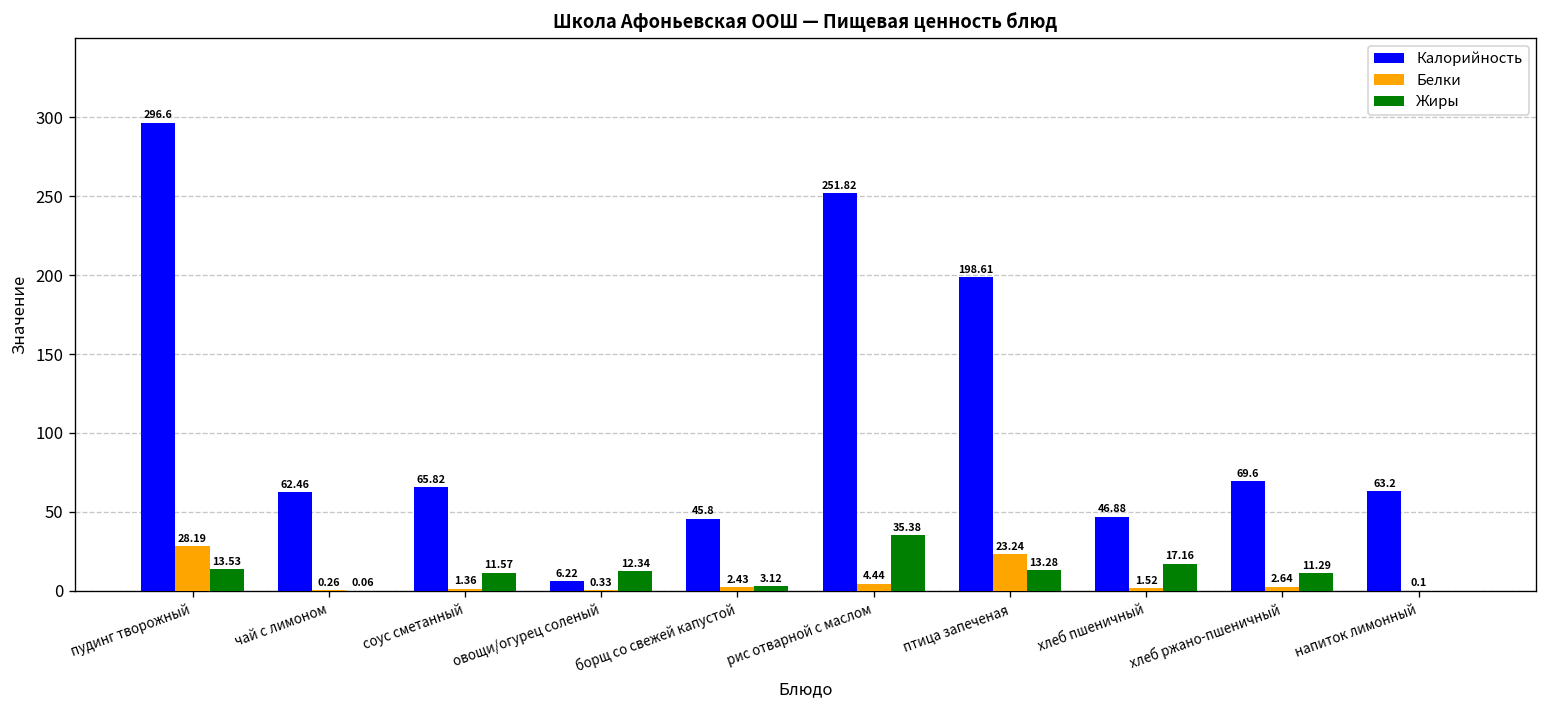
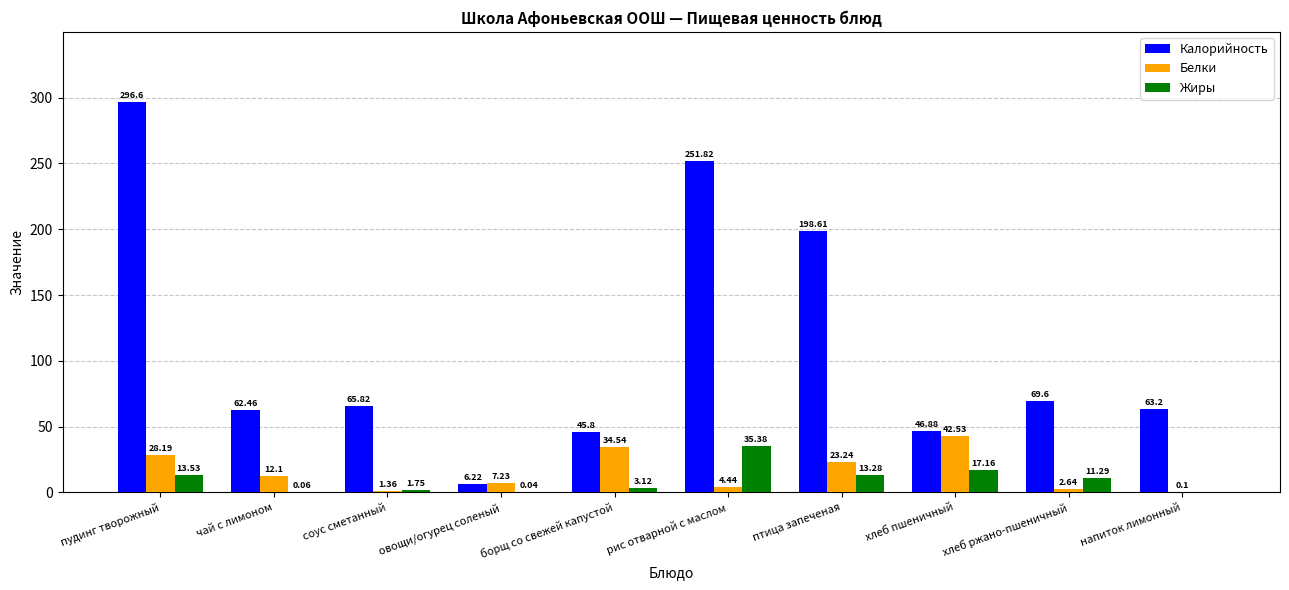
Белки, чай с лимоном: 0.26 -> 12.1
Жиры, соус сметанный: 11.57 -> 1.75
Белки, овощи/огурец соленый: 0.33 -> 7.23
Жиры, овощи/огурец соленый: 12.34 -> 0.04
Белки, борщ со свежей капустой: 2.43 -> 34.54
Белки, хлеб пшеничный: 1.52 -> 42.53
